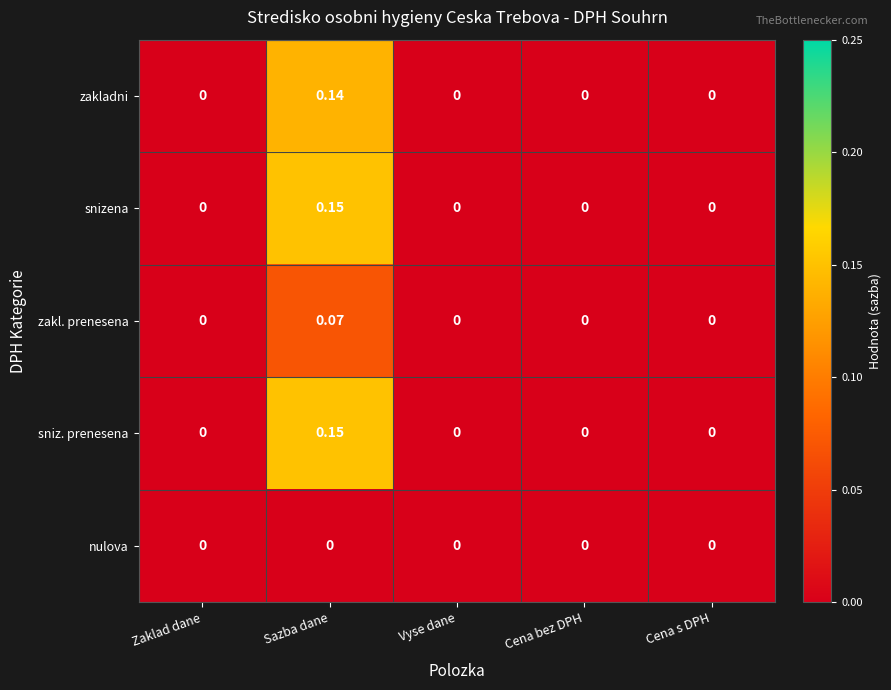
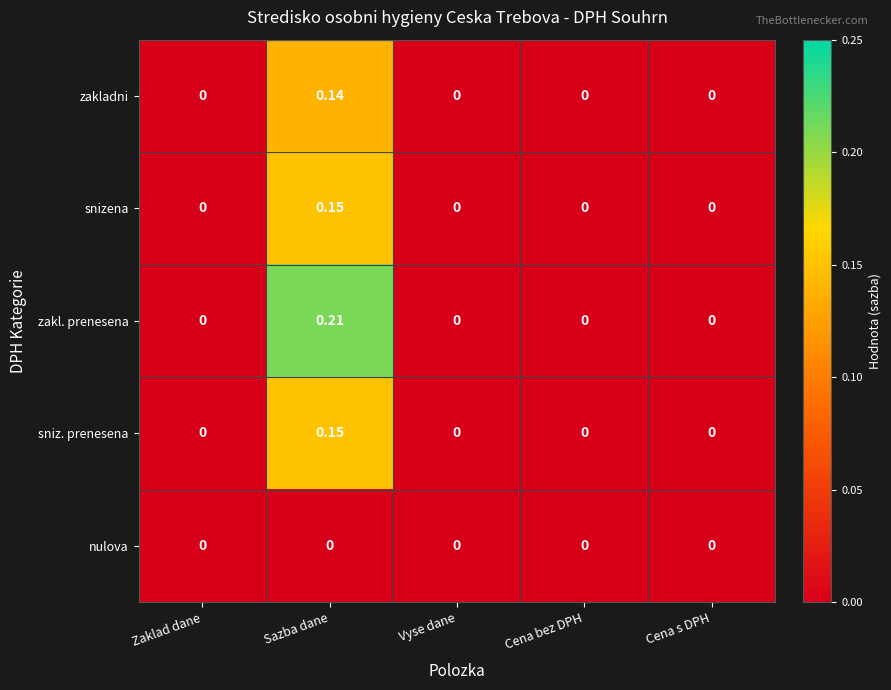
zakl. prenesena, Sazba dane: 0.07 -> 0.21
